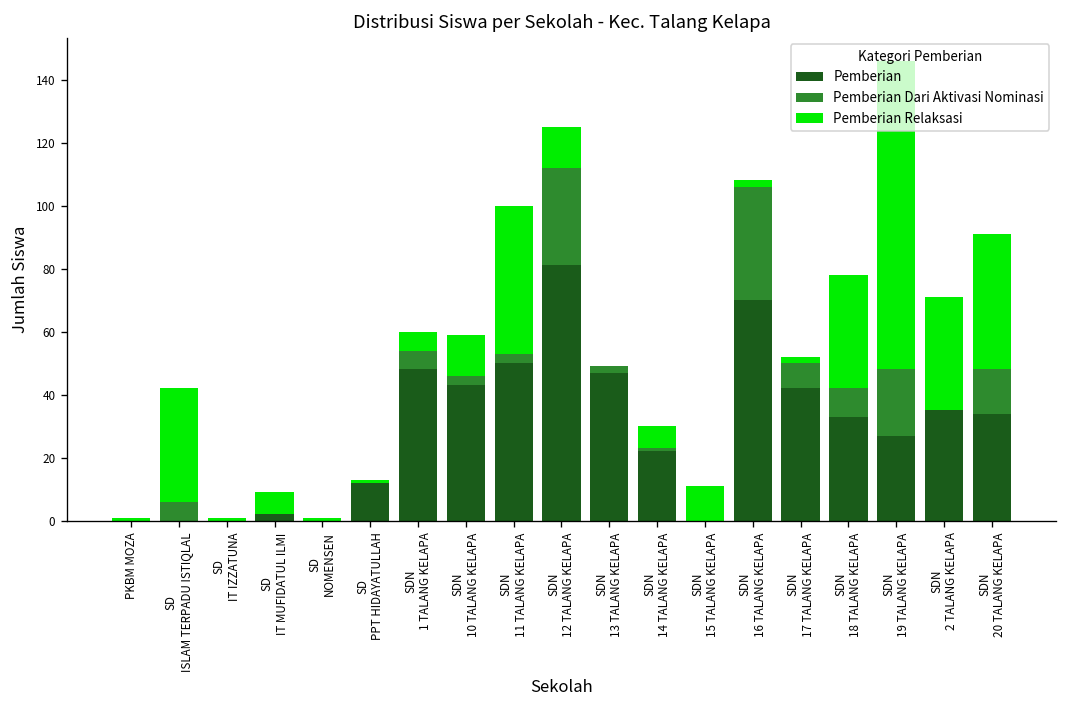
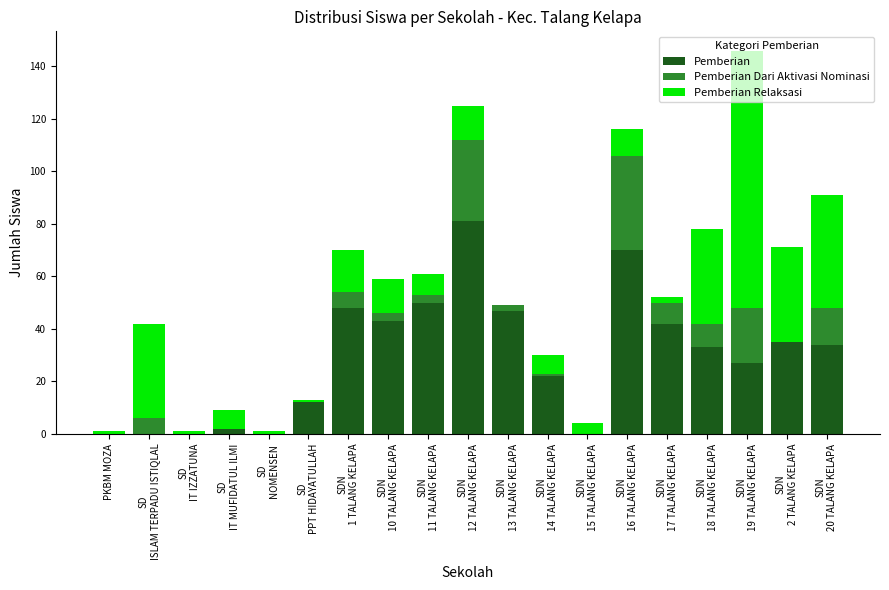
Pemberian Relaksasi, SDN 1 TALANG KELAPA: 6 -> 16
Pemberian Relaksasi, SDN 11 TALANG KELAPA: 47 -> 8
Pemberian Relaksasi, SDN 15 TALANG KELAPA: 11 -> 4
Pemberian Relaksasi, SDN 16 TALANG KELAPA: 2 -> 10
